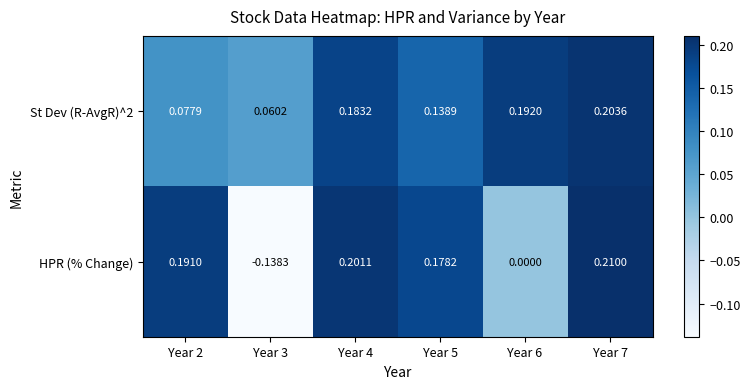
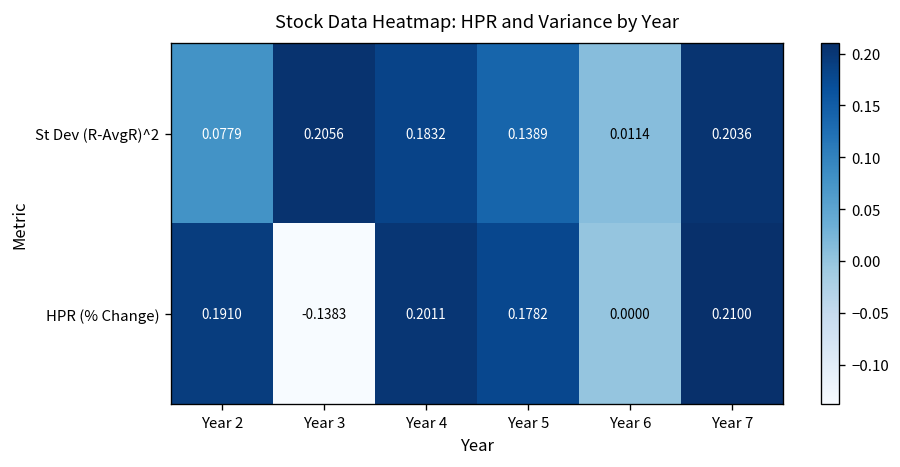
St Dev (R-AvgR)^2, Year 3: 0.0602 -> 0.2056
St Dev (R-AvgR)^2, Year 6: 0.1920 -> 0.0114
